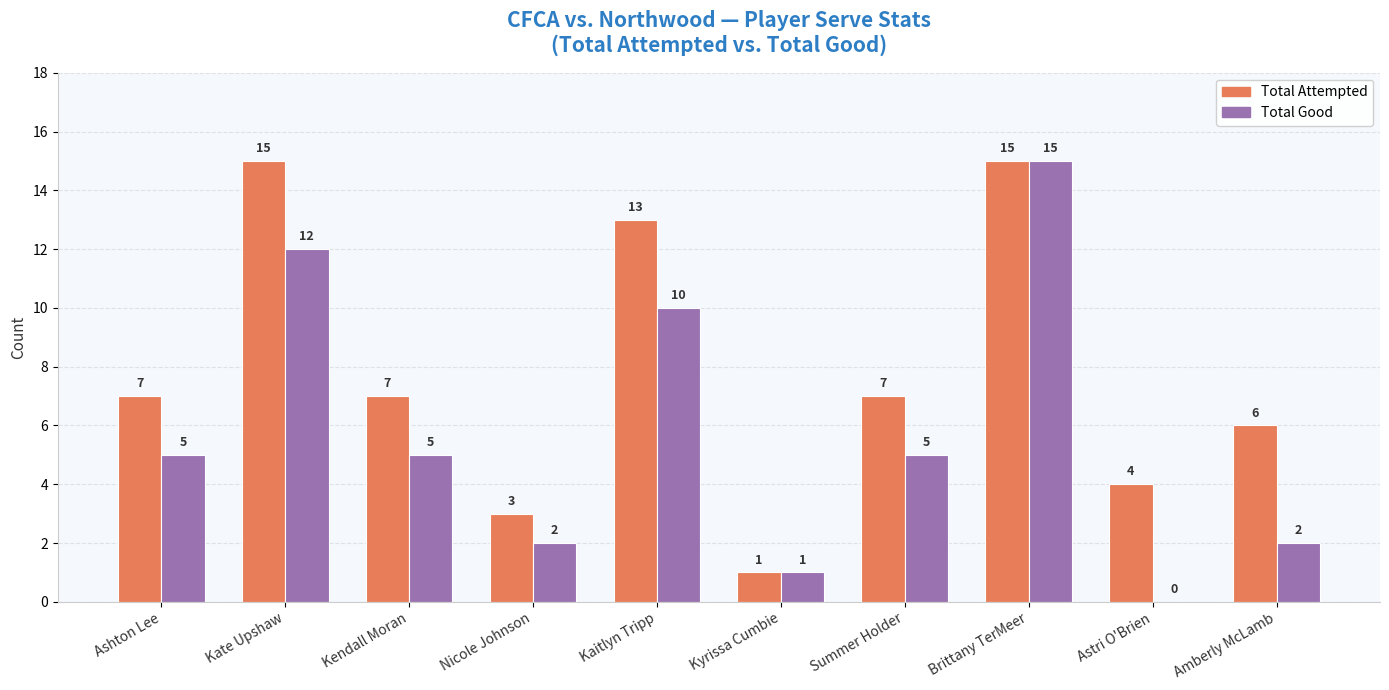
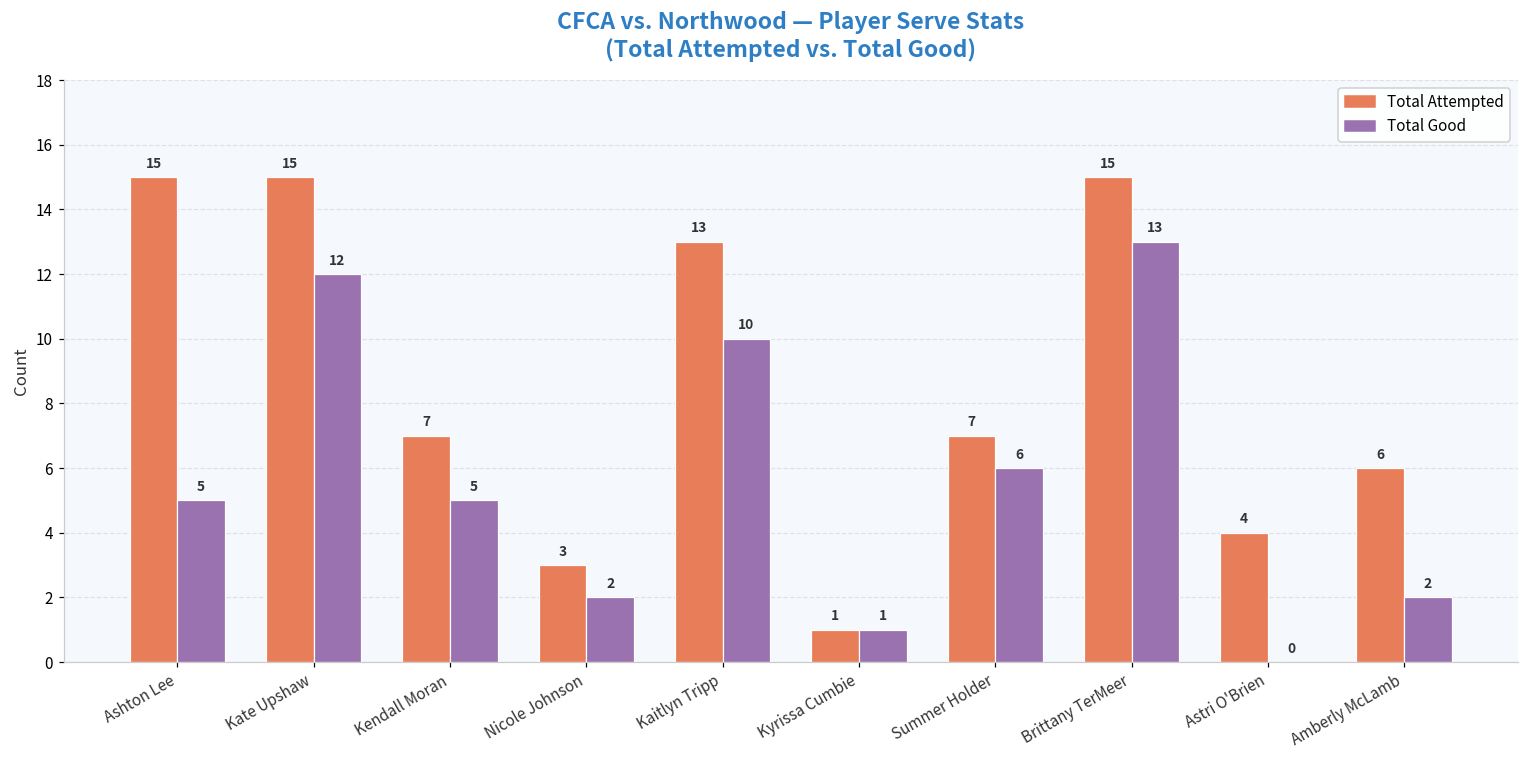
Total Attempted, Ashton Lee: 7 -> 15
Total Good, Summer Holder: 5 -> 6
Total Good, Brittany TerMeer: 15 -> 13
